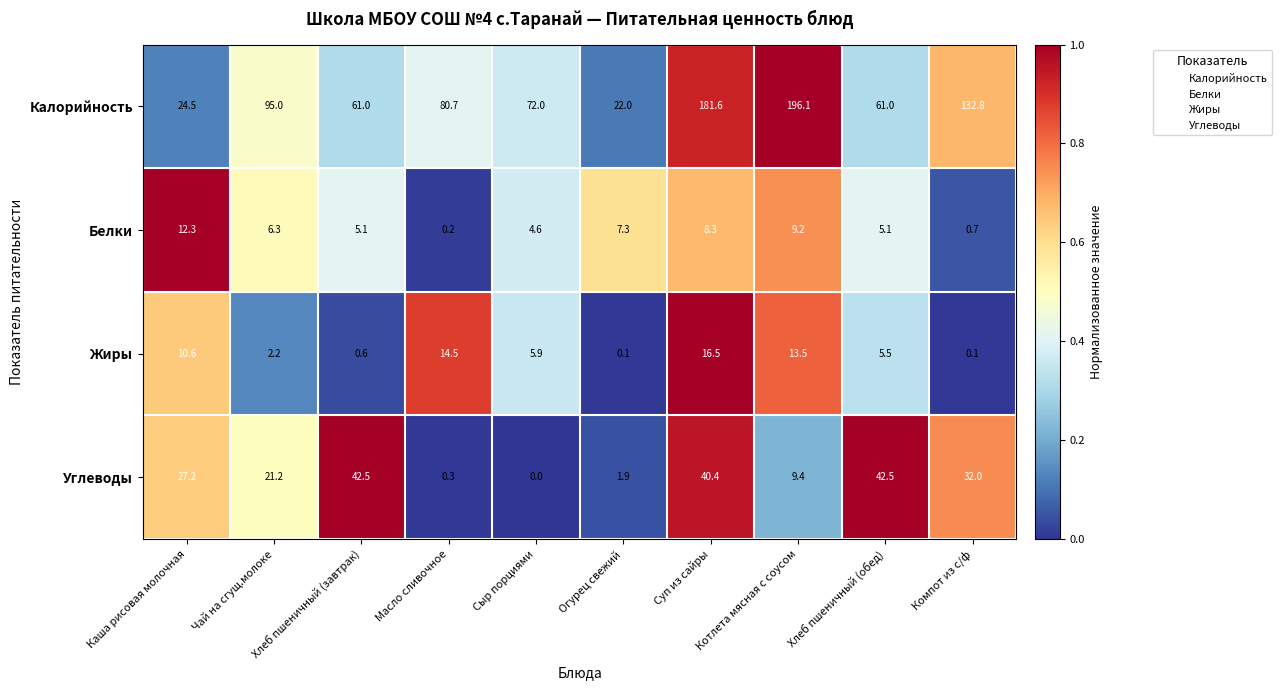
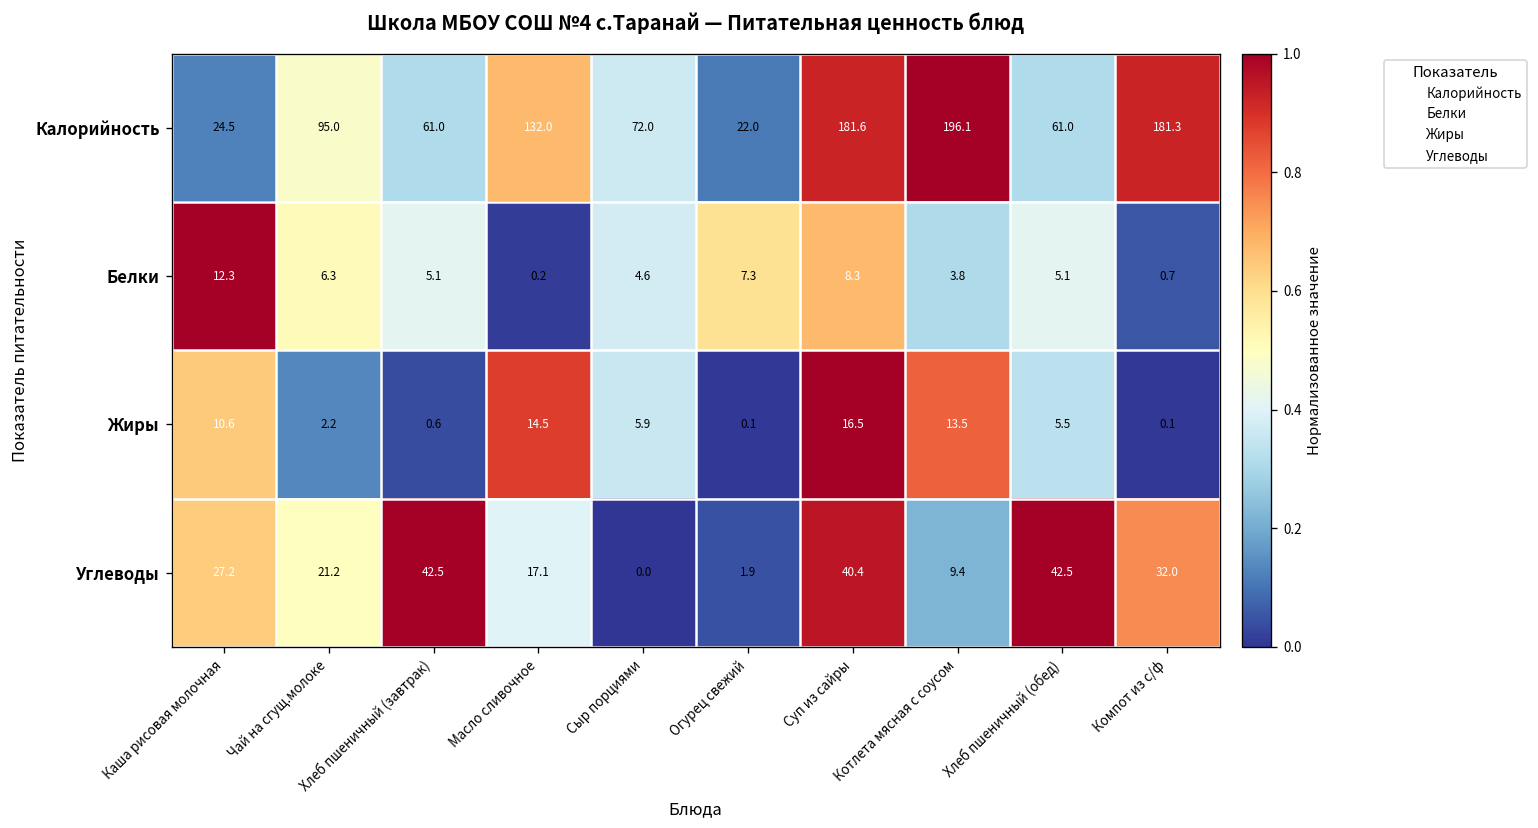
Калорийность, Масло сливочное: 80.7 -> 132.0
Калорийность, Компот из с/ф: 132.8 -> 181.3
Белки, Котлета мясная с соусом: 9.2 -> 3.8
Углеводы, Масло сливочное: 0.3 -> 17.1
